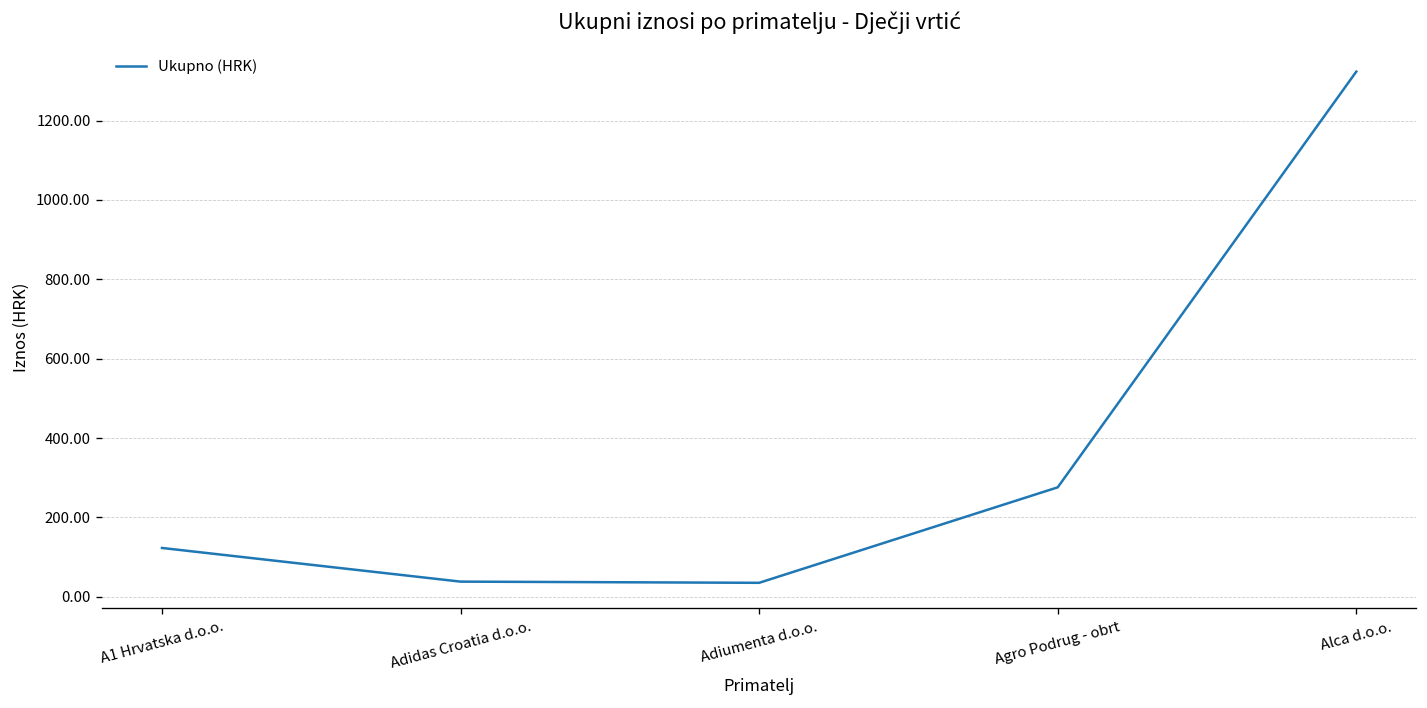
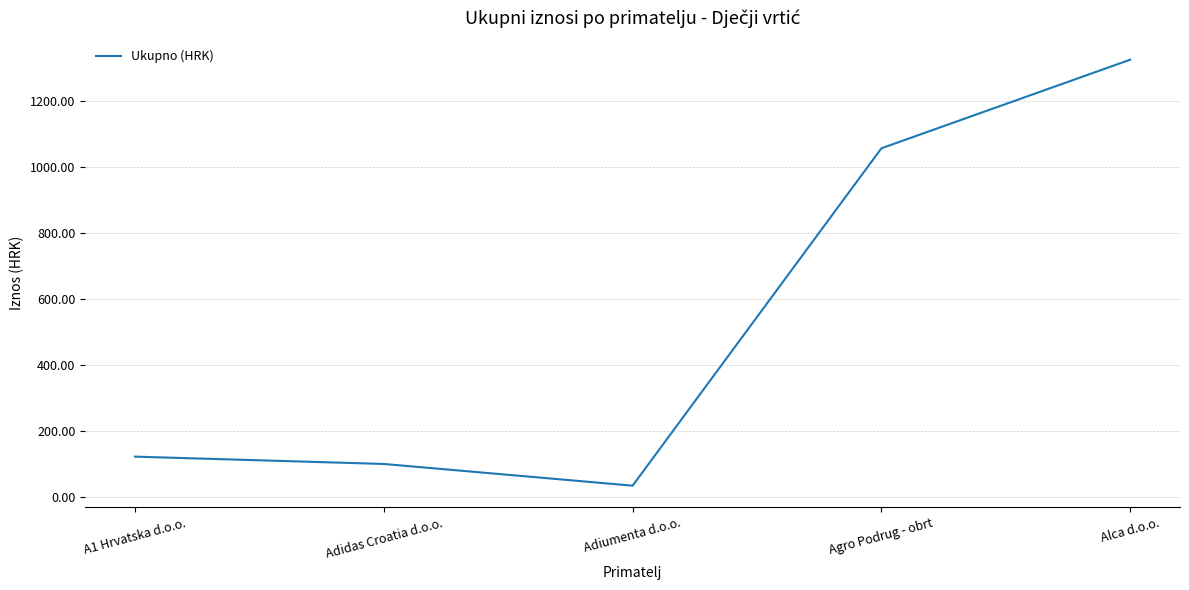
Adidas Croatia d.o.o.: 40 -> 100
Agro Podrug - obrt: 280 -> 1060
